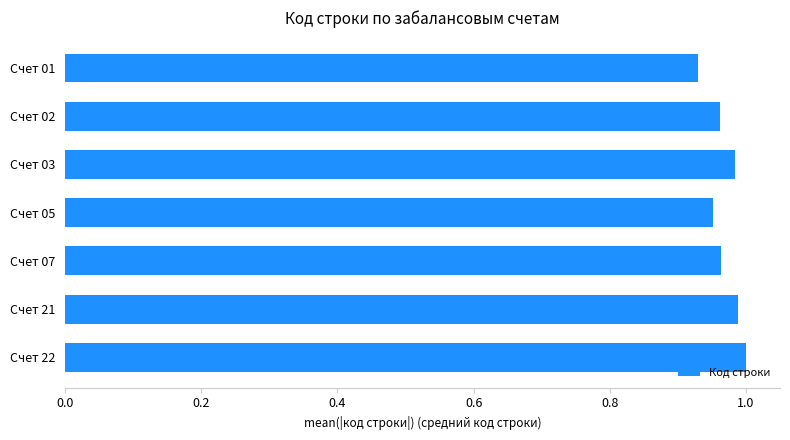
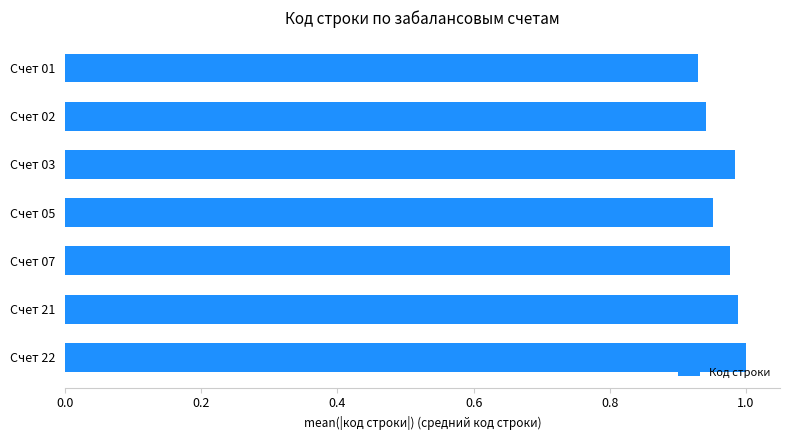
Счет 02: 0.96 -> 0.94
Счет 07: 0.96 -> 0.98
